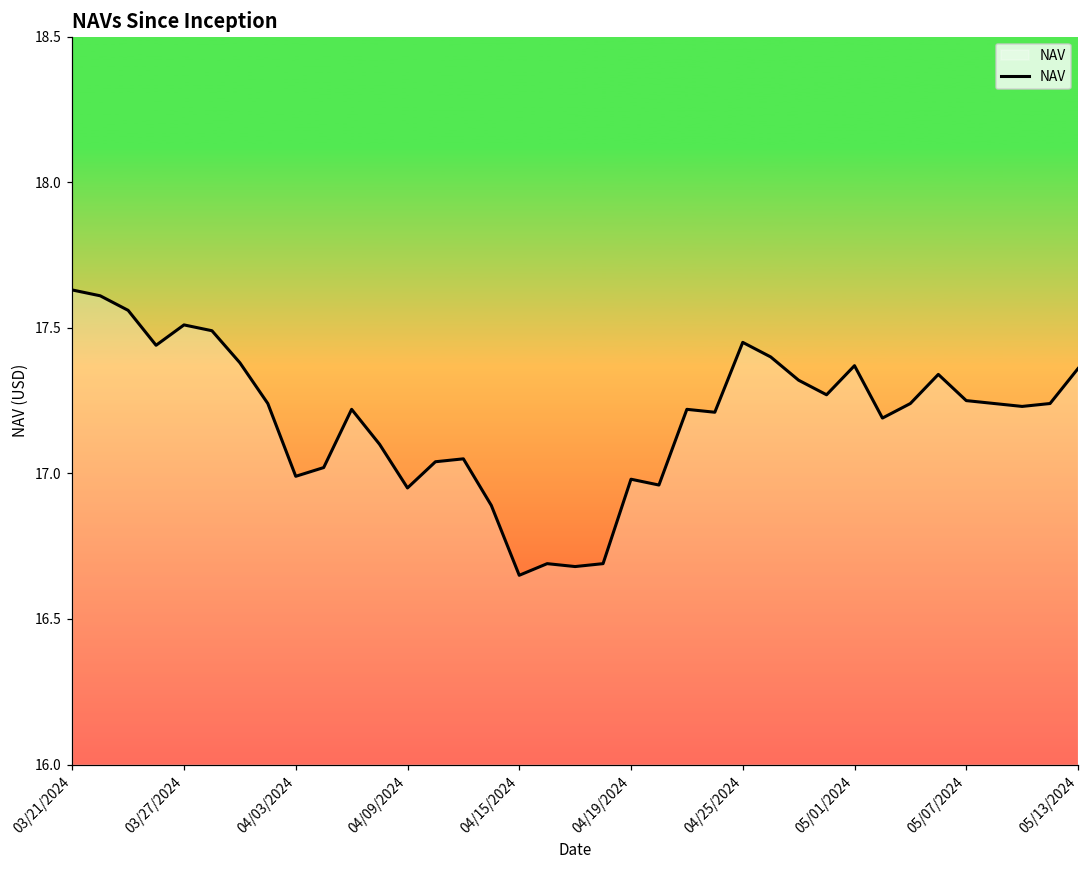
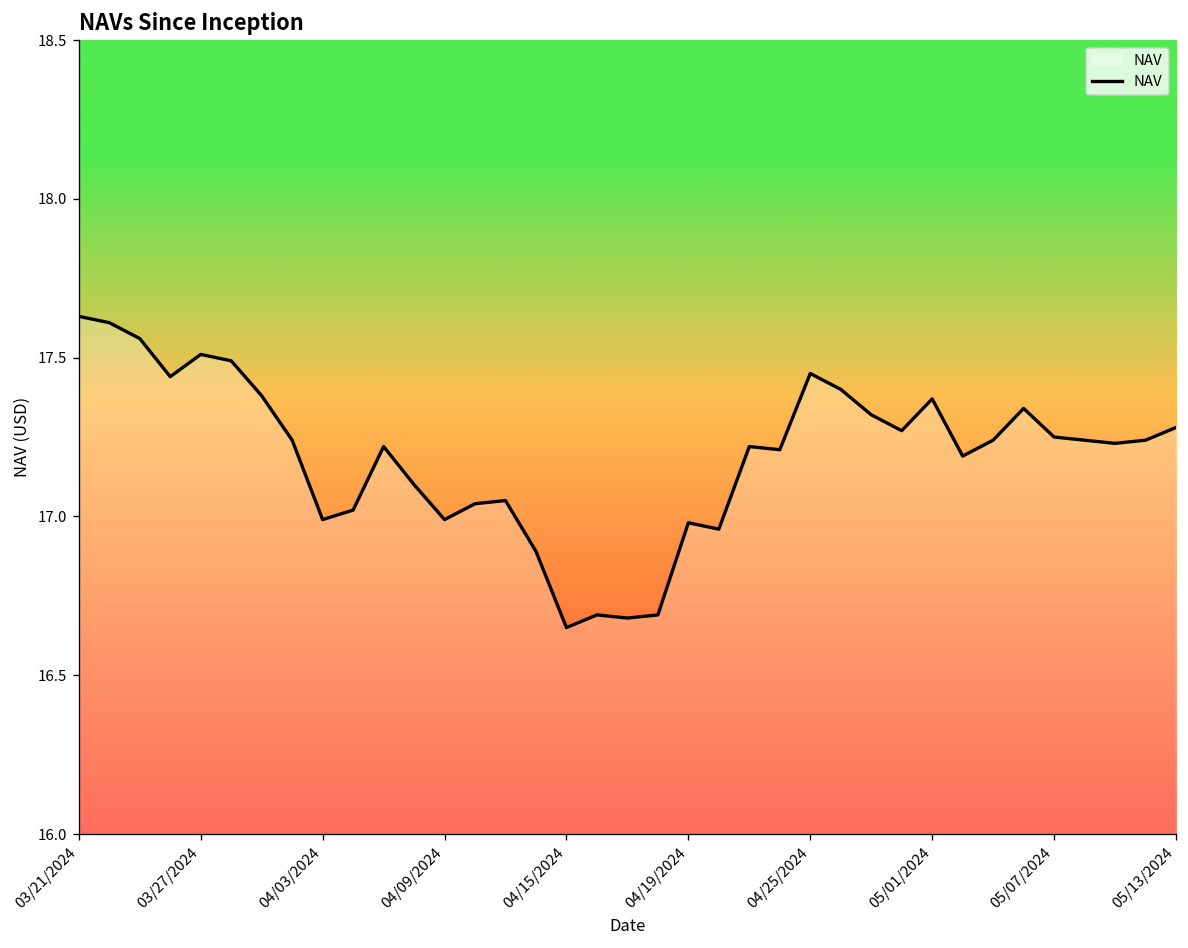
04/09/2024: 16.95 -> 16.99
05/13/2024: 17.36 -> 17.28
